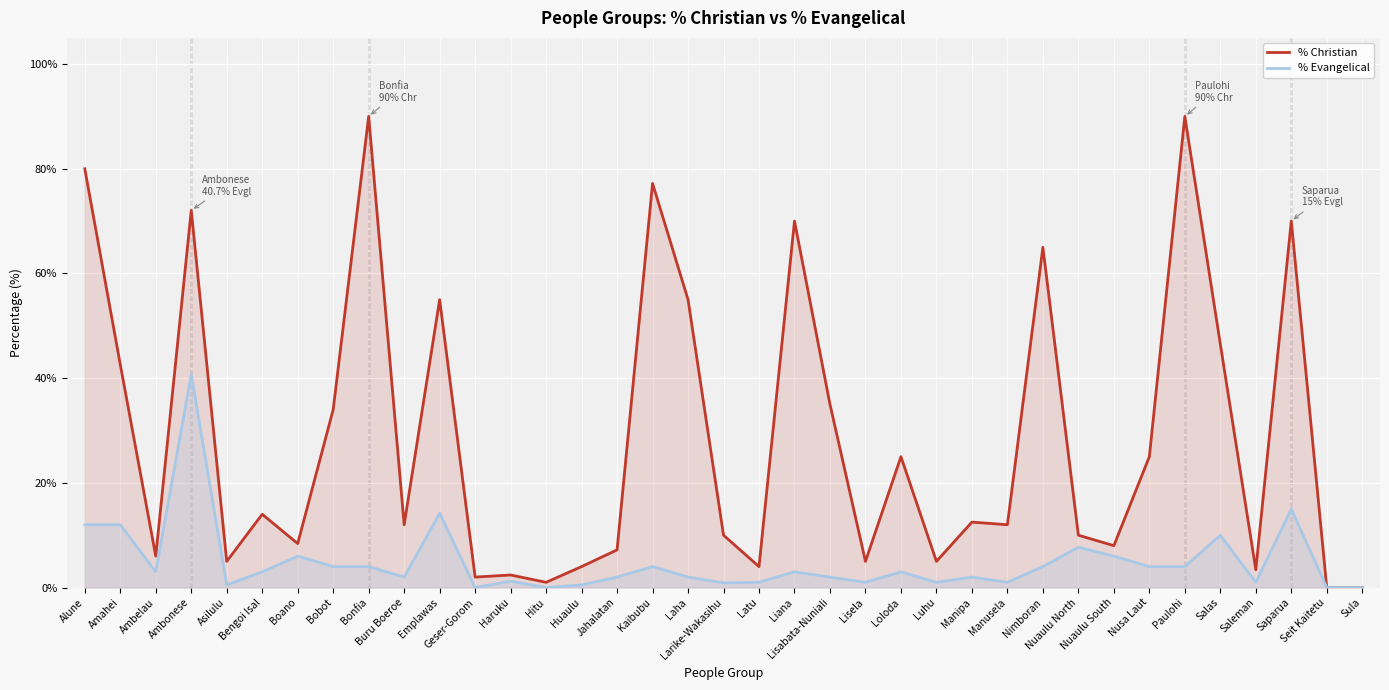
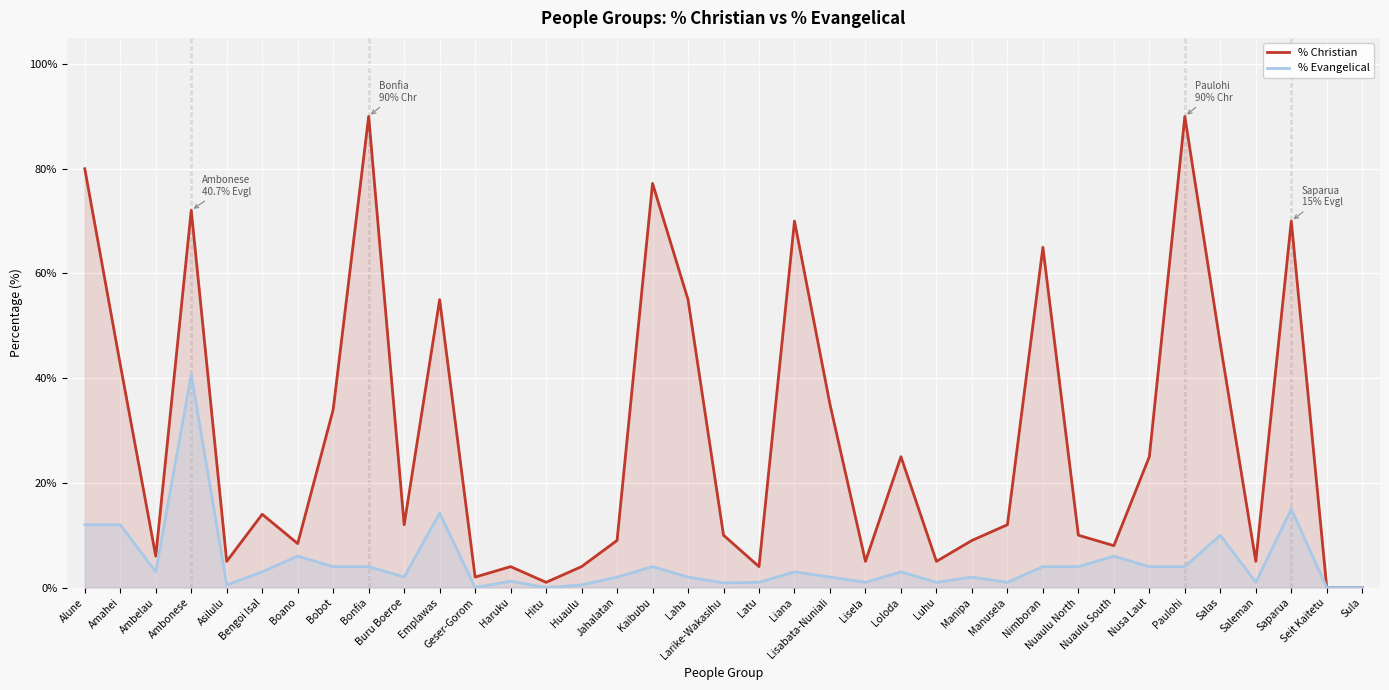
% Christian, Haruku: 2% -> 4%
% Christian, Jahalatan: 7% -> 9%
% Christian, Manipa: 13% -> 9%
% Evangelical, Nuaulu North: 8% -> 4%
% Christian, Saleman: 3% -> 5%
